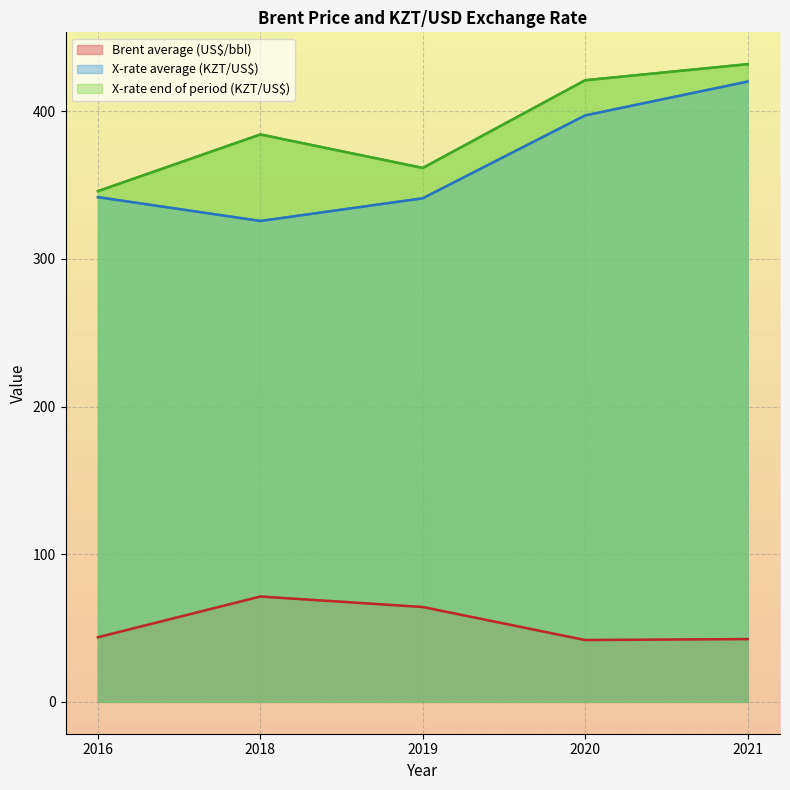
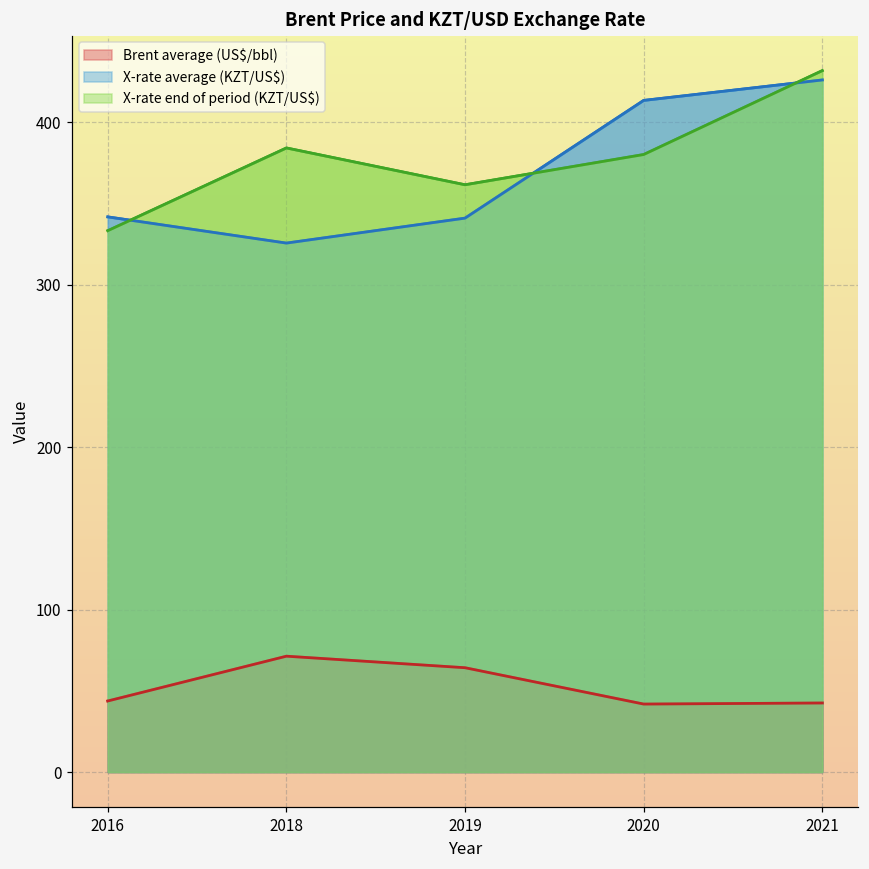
X-rate end of period (KZT/US$), 2016: 346 -> 333
X-rate average (KZT/US$), 2020: 397 -> 413
X-rate end of period (KZT/US$), 2020: 421 -> 380
X-rate average (KZT/US$), 2021: 420 -> 426
